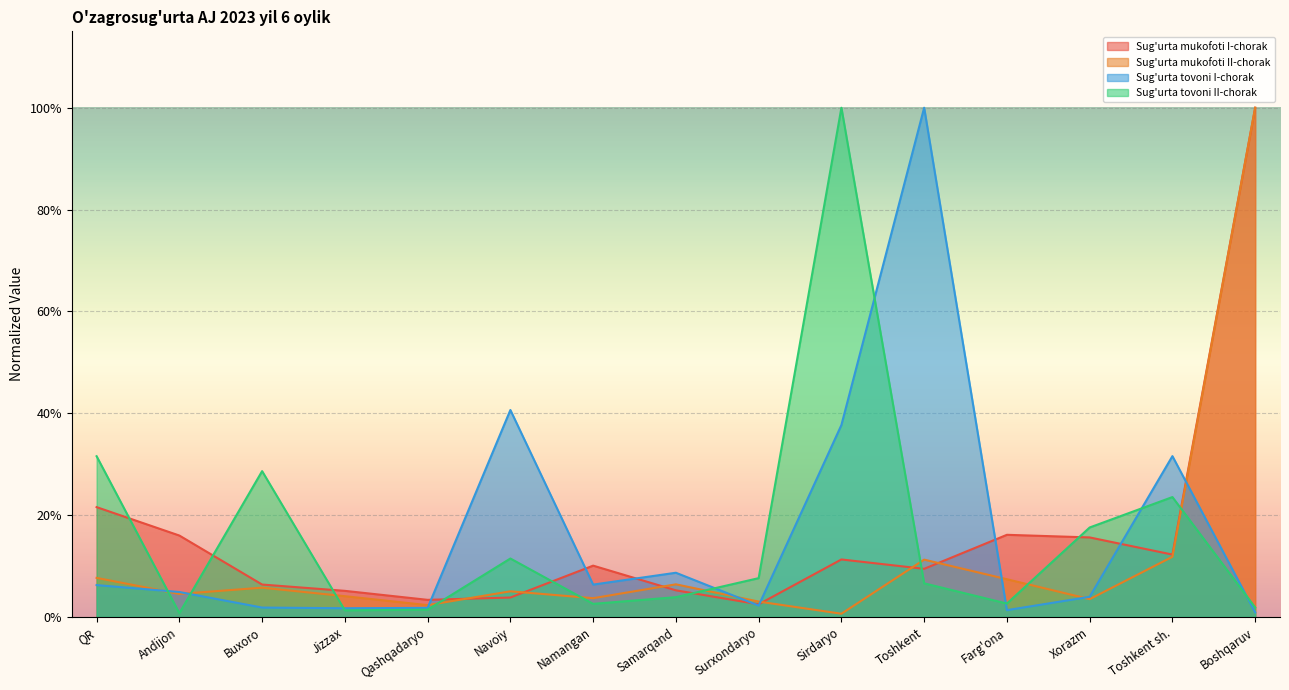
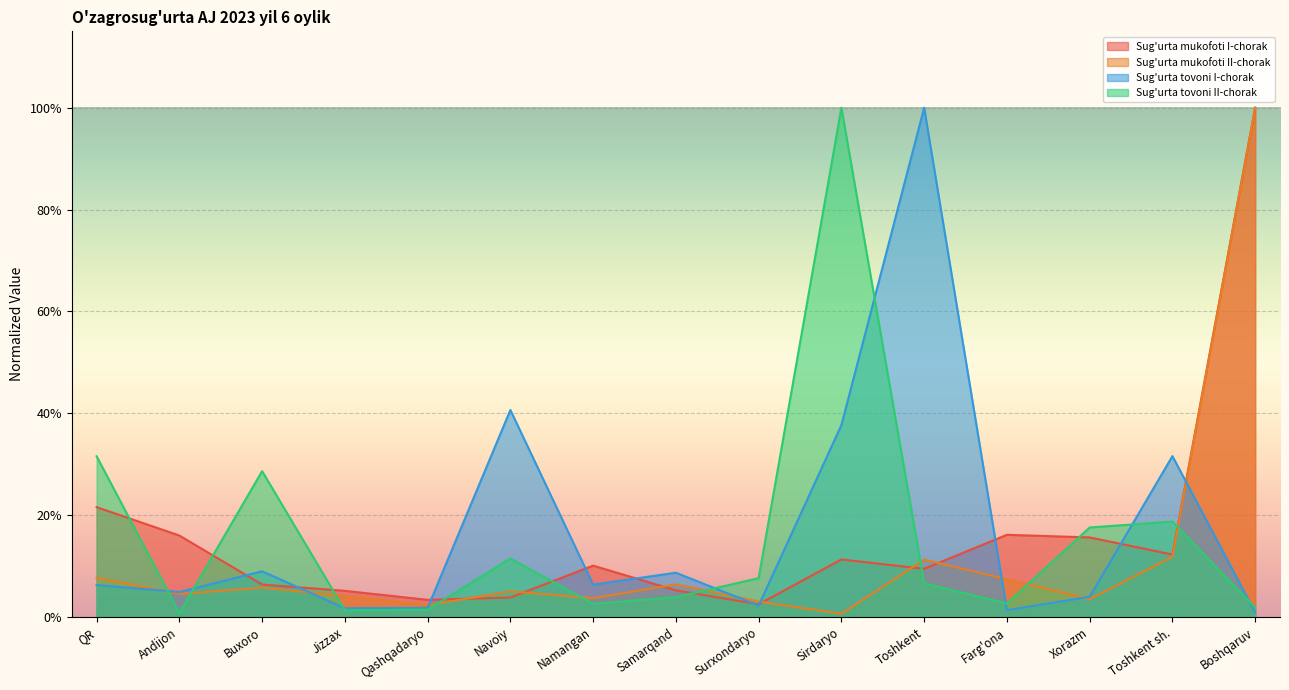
Sug'urta tovoni I-chorak, Buxoro: 2% -> 9%
Sug'urta tovoni II-chorak, Toshkent sh.: 24% -> 19%
